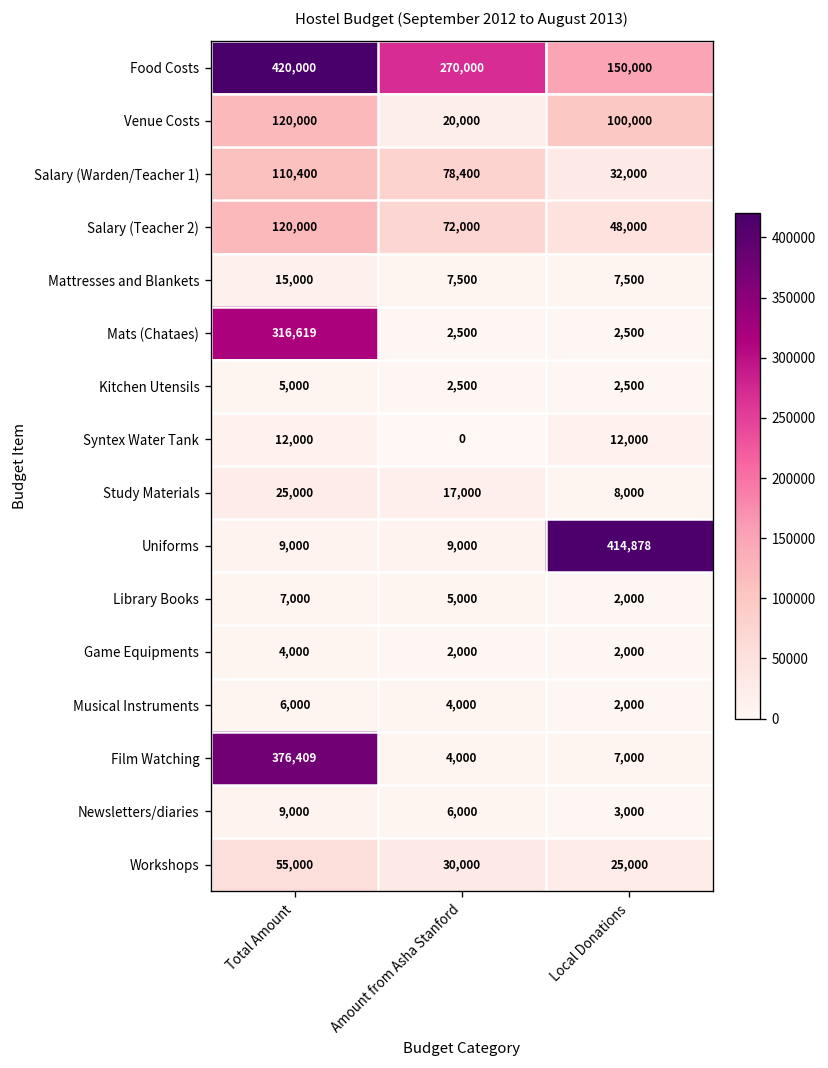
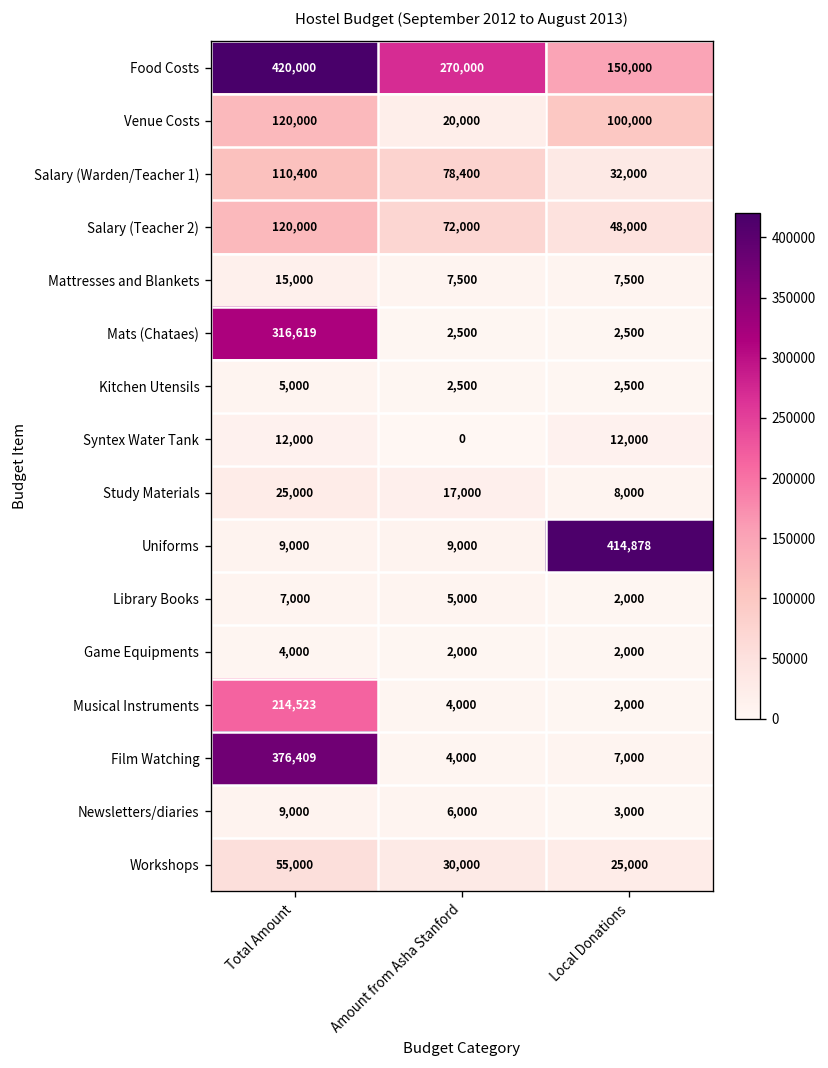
Musical Instruments, Total Amount: 6,000 -> 214,523
